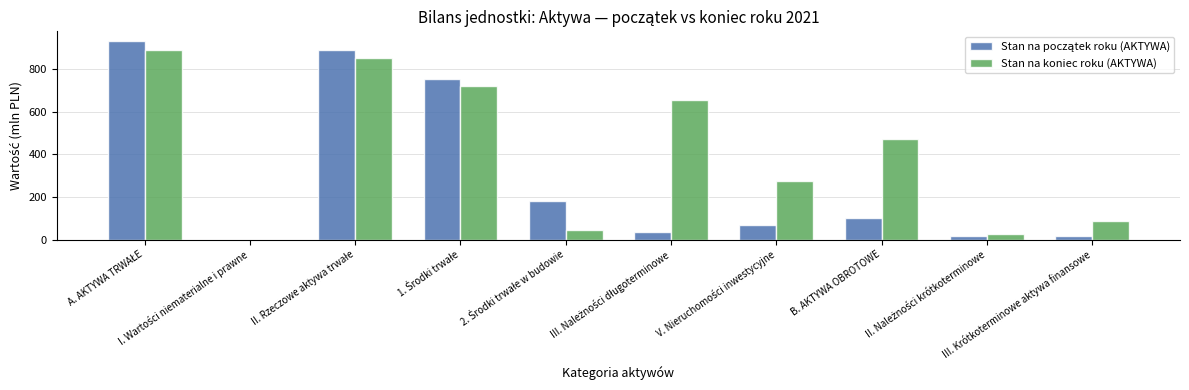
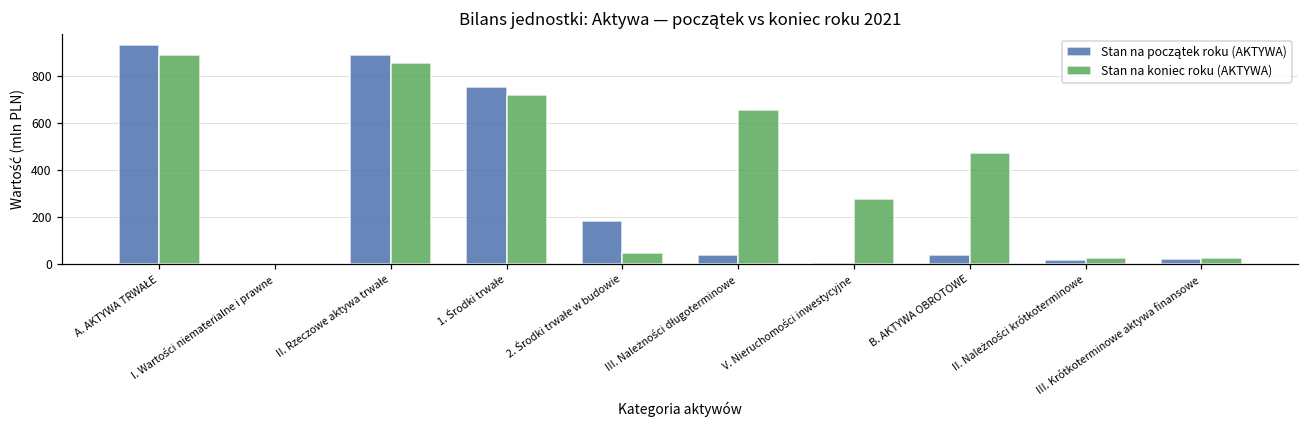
Stan na początek roku (AKTYWA), V. Nieruchomości inwestycyjne: 70 -> 0
Stan na początek roku (AKTYWA), B. AKTYWA OBROTOWE: 100 -> 30
Stan na koniec roku (AKTYWA), III. Krótkoterminowe aktywa finansowe: 90 -> 20
